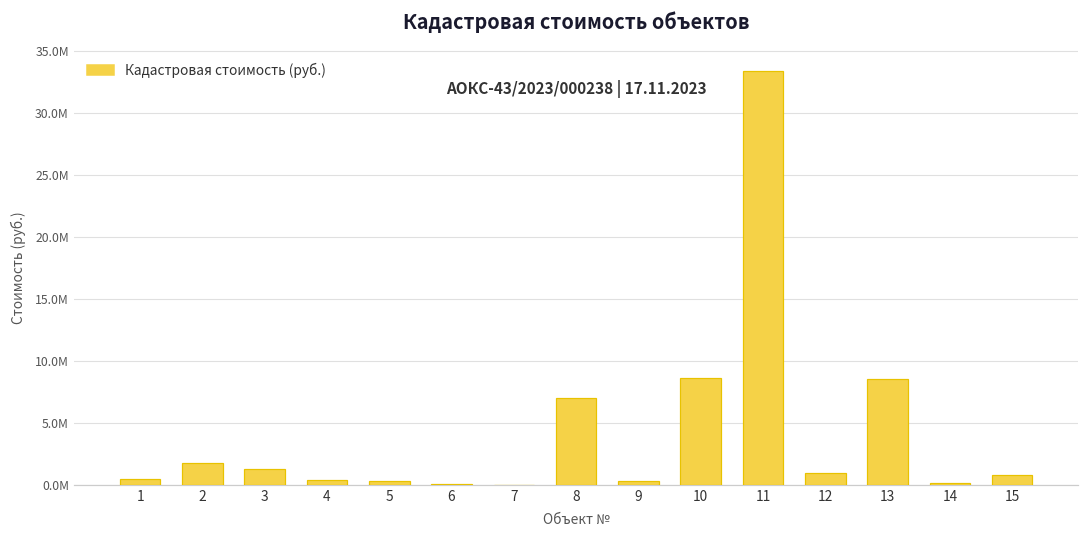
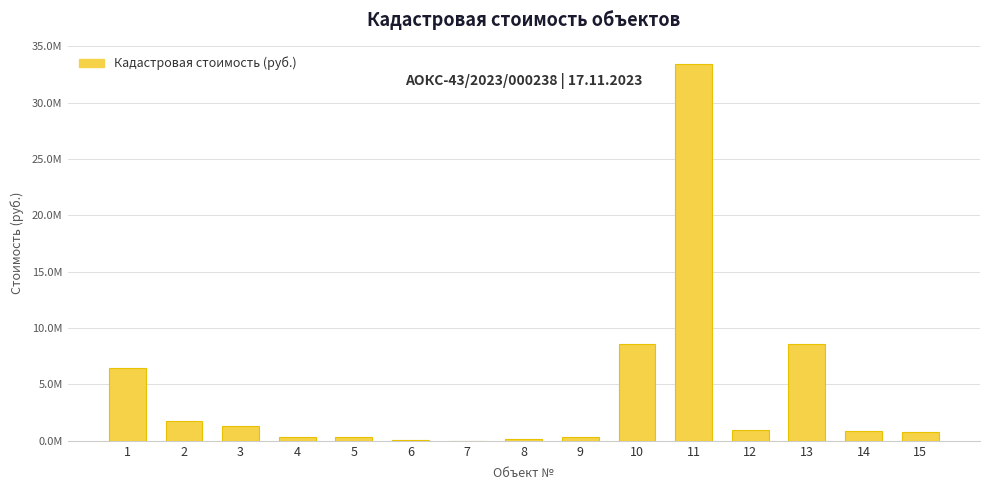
1: 400000 -> 6400000
8: 7000000 -> 100000
14: 100000 -> 900000
